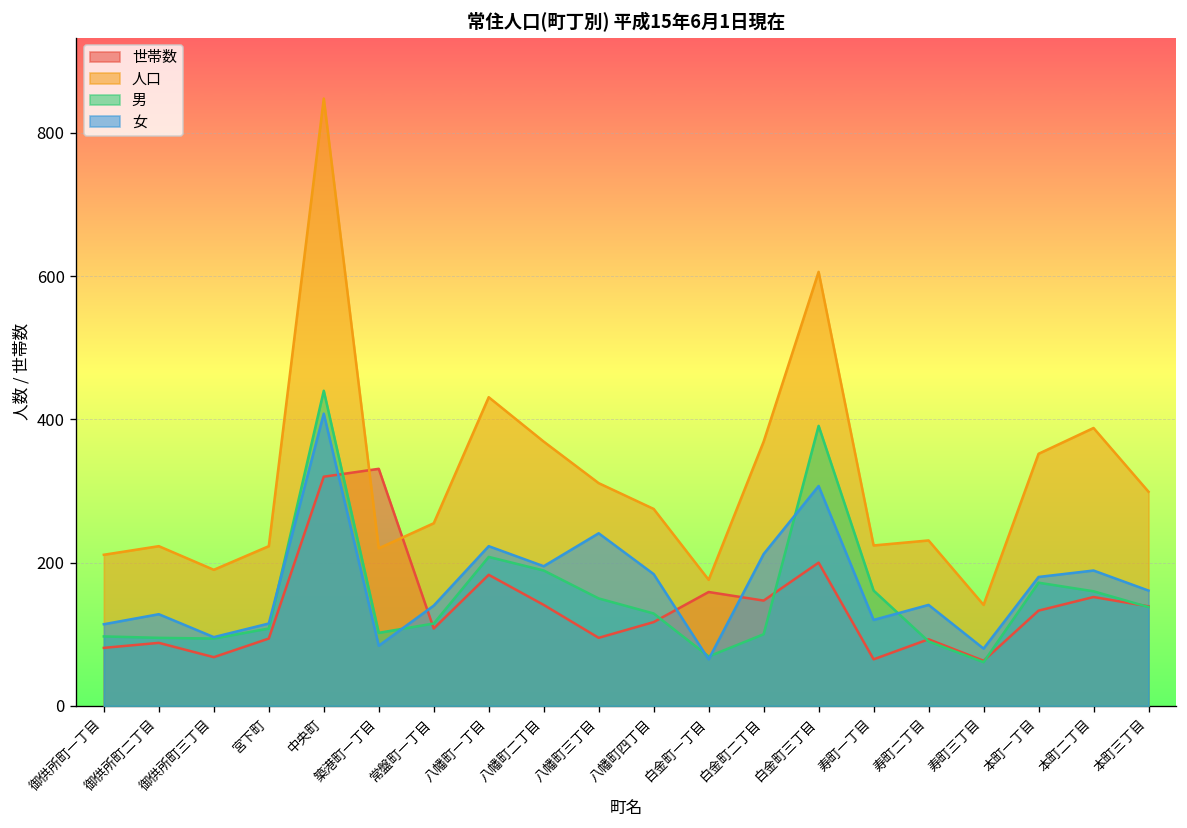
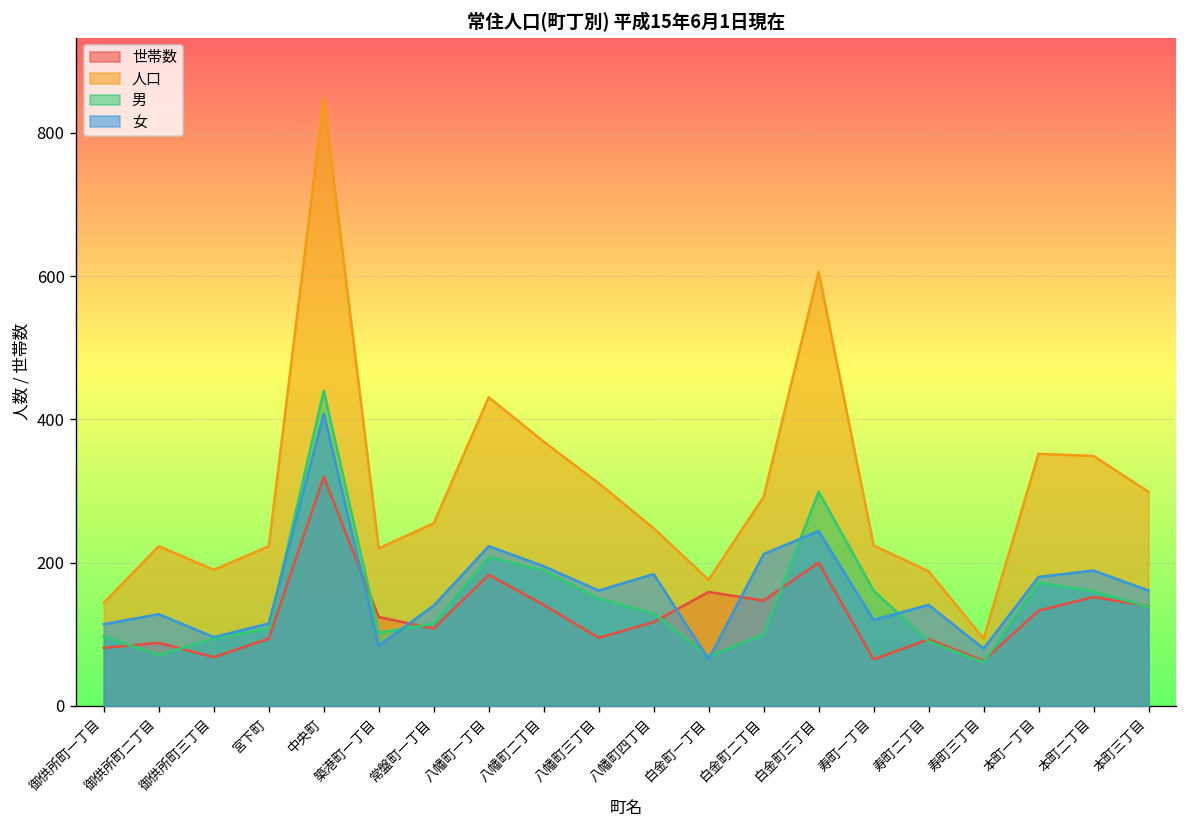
人口, 御供所町一丁目: 210 -> 140
男, 御供所町二丁目: 100 -> 70
世帯数, 築港町一丁目: 330 -> 120
女, 八幡町三丁目: 240 -> 160
人口, 八幡町四丁目: 280 -> 250
人口, 白金町二丁目: 370 -> 290
男, 白金町三丁目: 390 -> 300
女, 白金町三丁目: 310 -> 240
人口, 寿町二丁目: 230 -> 190
人口, 寿町三丁目: 140 -> 90
人口, 本町二丁目: 390 -> 350
